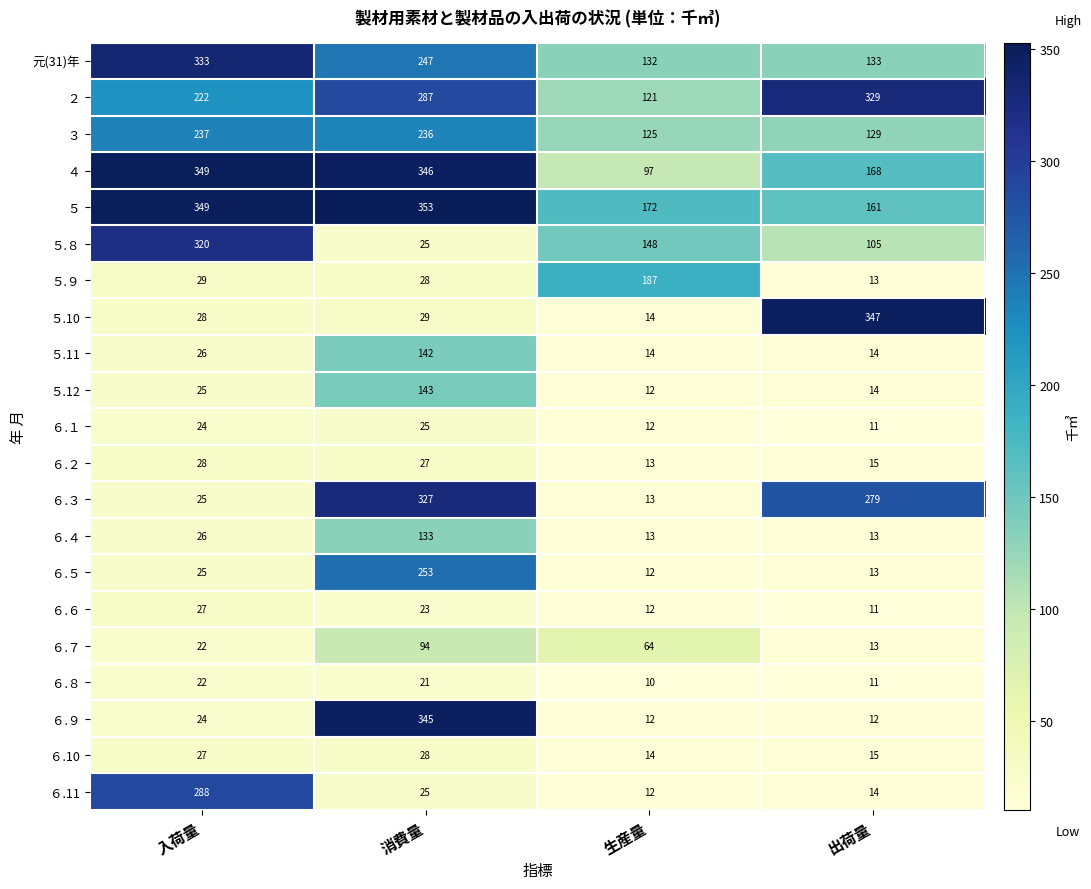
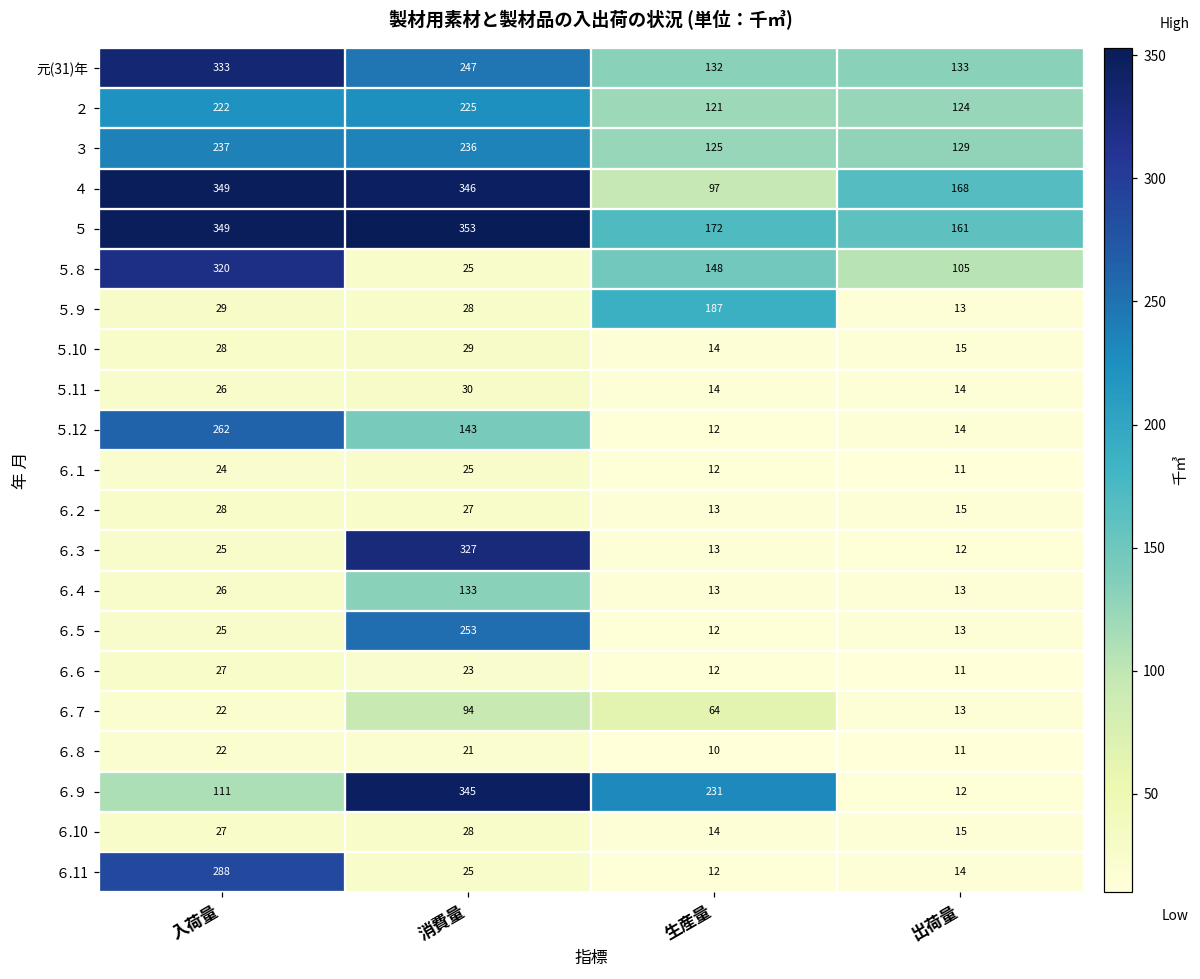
２, 消費量: 287 -> 225
２, 出荷量: 329 -> 124
５.10, 出荷量: 347 -> 15
５.11, 消費量: 142 -> 30
５.12, 入荷量: 25 -> 262
６.３, 出荷量: 279 -> 12
６.９, 入荷量: 24 -> 111
６.９, 生産量: 12 -> 231
